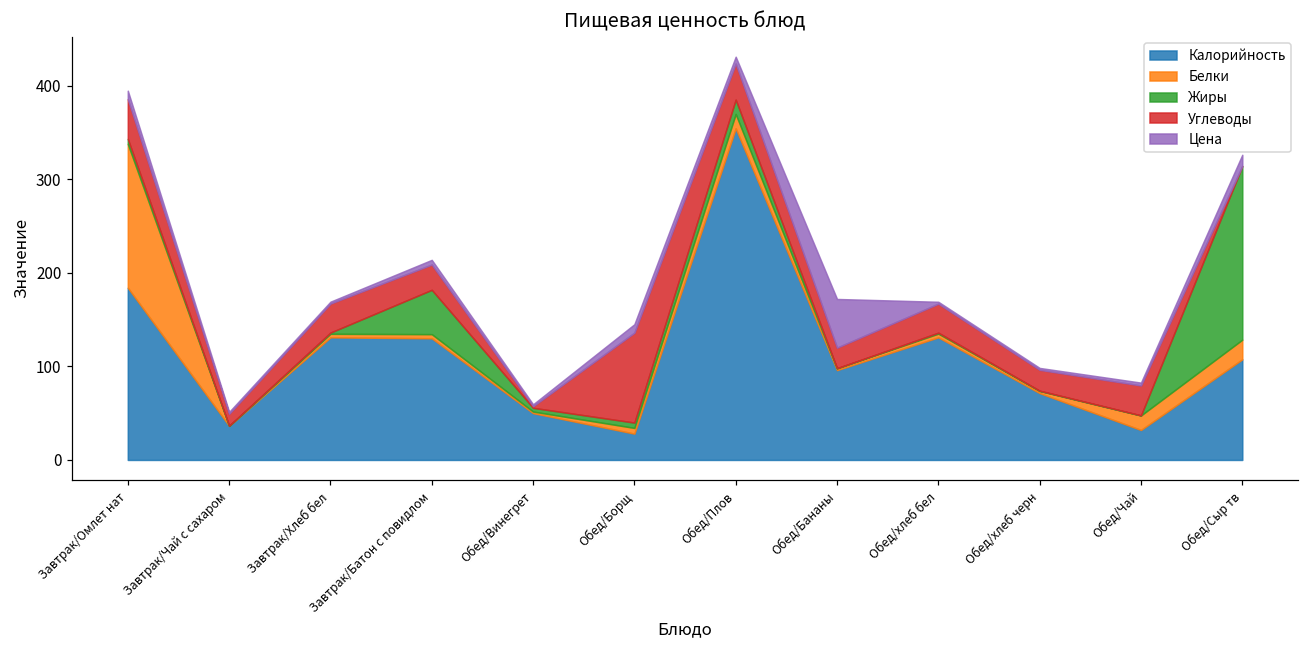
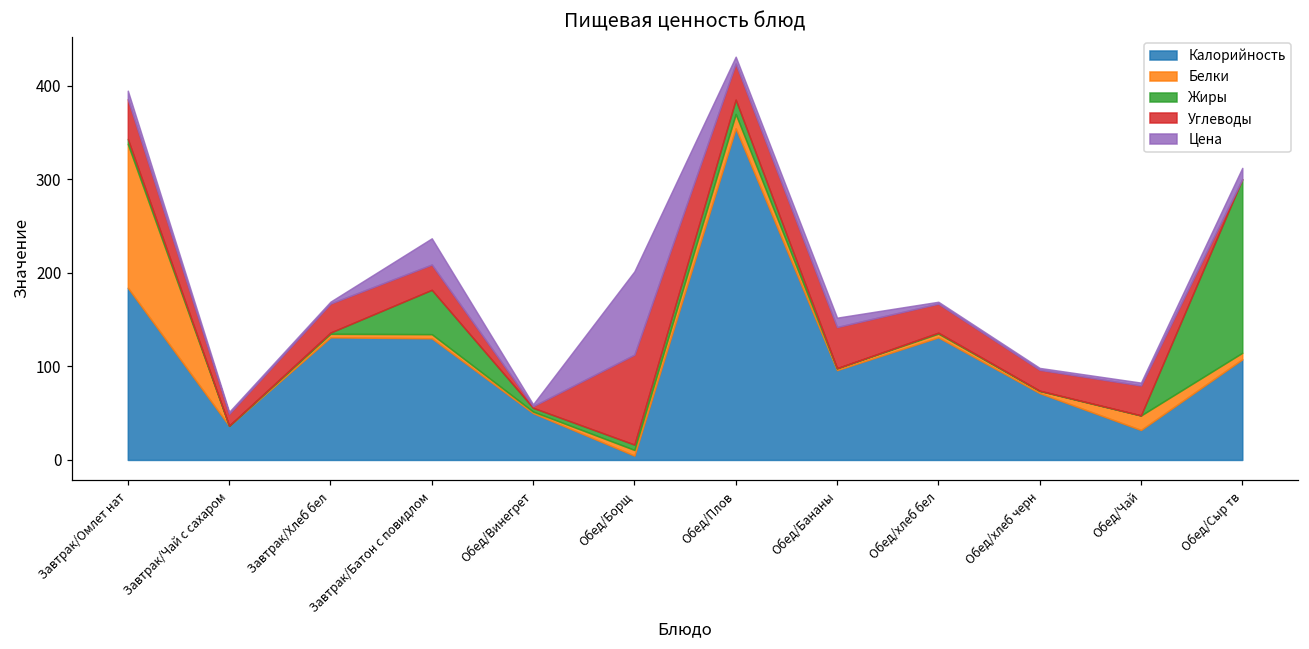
Цена, Завтрак/Батон с повидлом: 10 -> 30
Калорийность, Обед/Борщ: 30 -> 0
Цена, Обед/Борщ: 10 -> 90
Углеводы, Обед/Бананы: 20 -> 40
Цена, Обед/Бананы: 50 -> 10
Белки, Обед/Сыр тв: 20 -> 10
